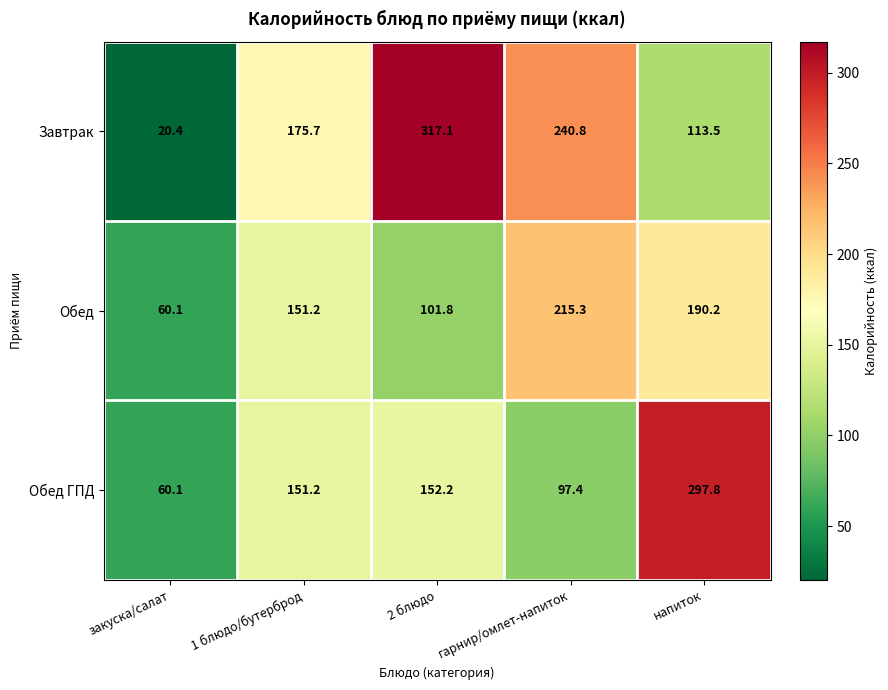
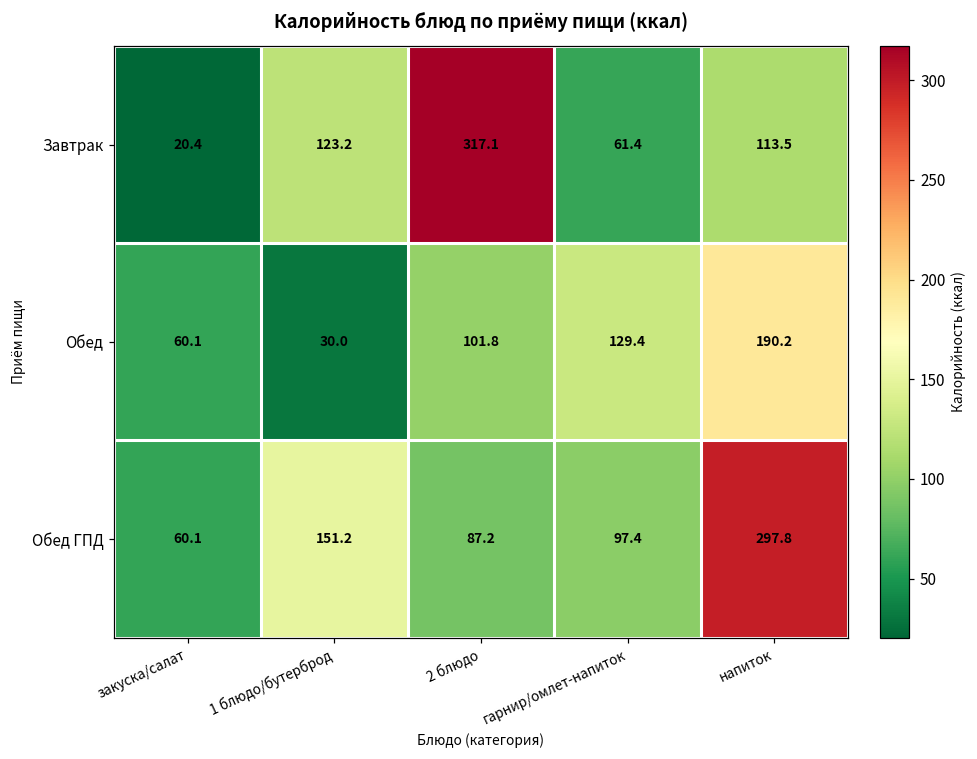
Завтрак, 1 блюдо/бутерброд: 175.7 -> 123.2
Завтрак, гарнир/омлет-напиток: 240.8 -> 61.4
Обед, 1 блюдо/бутерброд: 151.2 -> 30.0
Обед, гарнир/омлет-напиток: 215.3 -> 129.4
Обед ГПД, 2 блюдо: 152.2 -> 87.2
